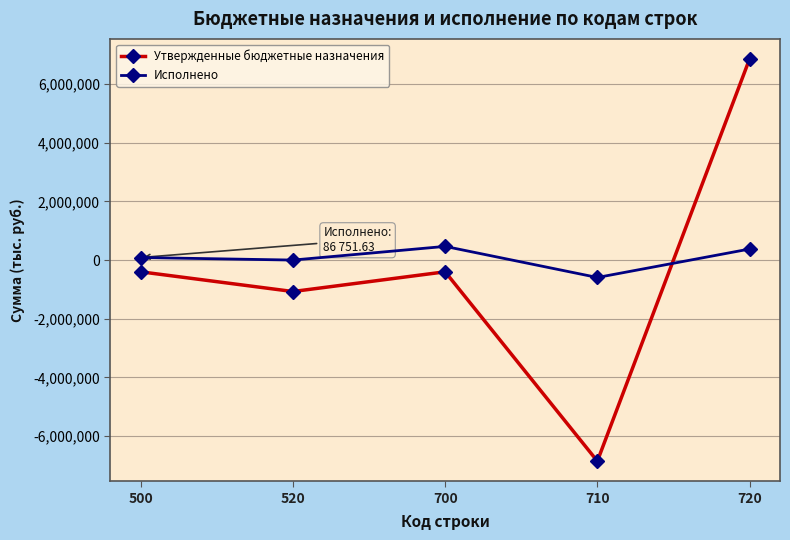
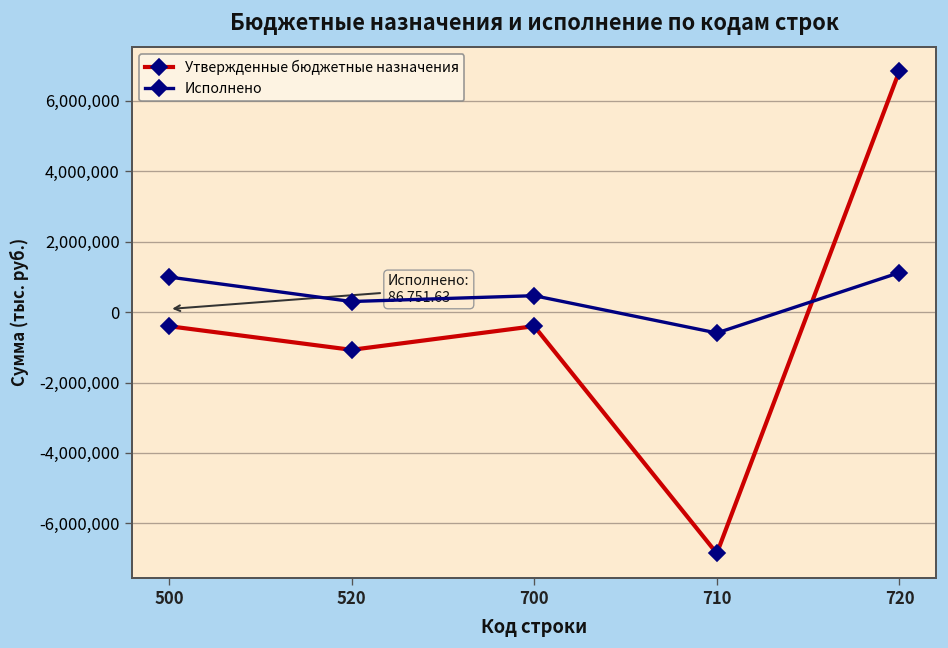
Исполнено, 500: 100,000 -> 1,000,000
Исполнено, 520: 0 -> 300,000
Исполнено, 720: 400,000 -> 1,100,000
